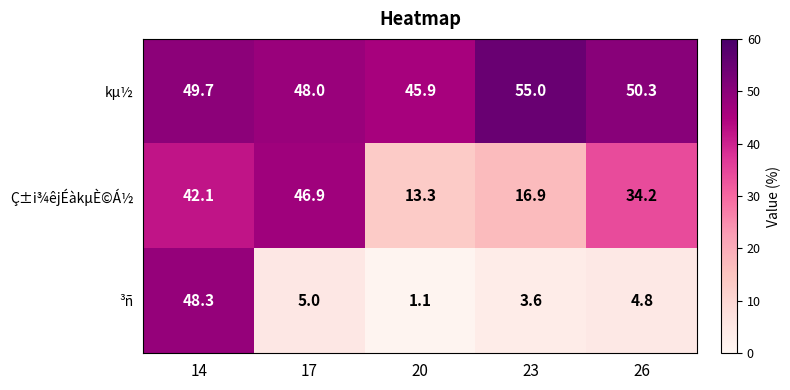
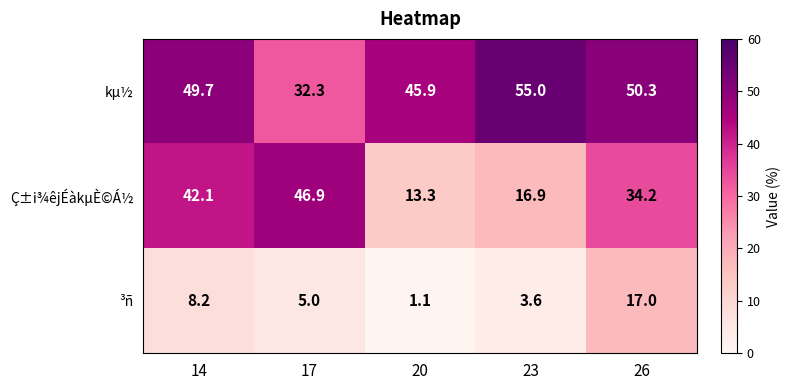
kµ½, 17: 48.0 -> 32.3
³ñ, 14: 48.3 -> 8.2
³ñ, 26: 4.8 -> 17.0
